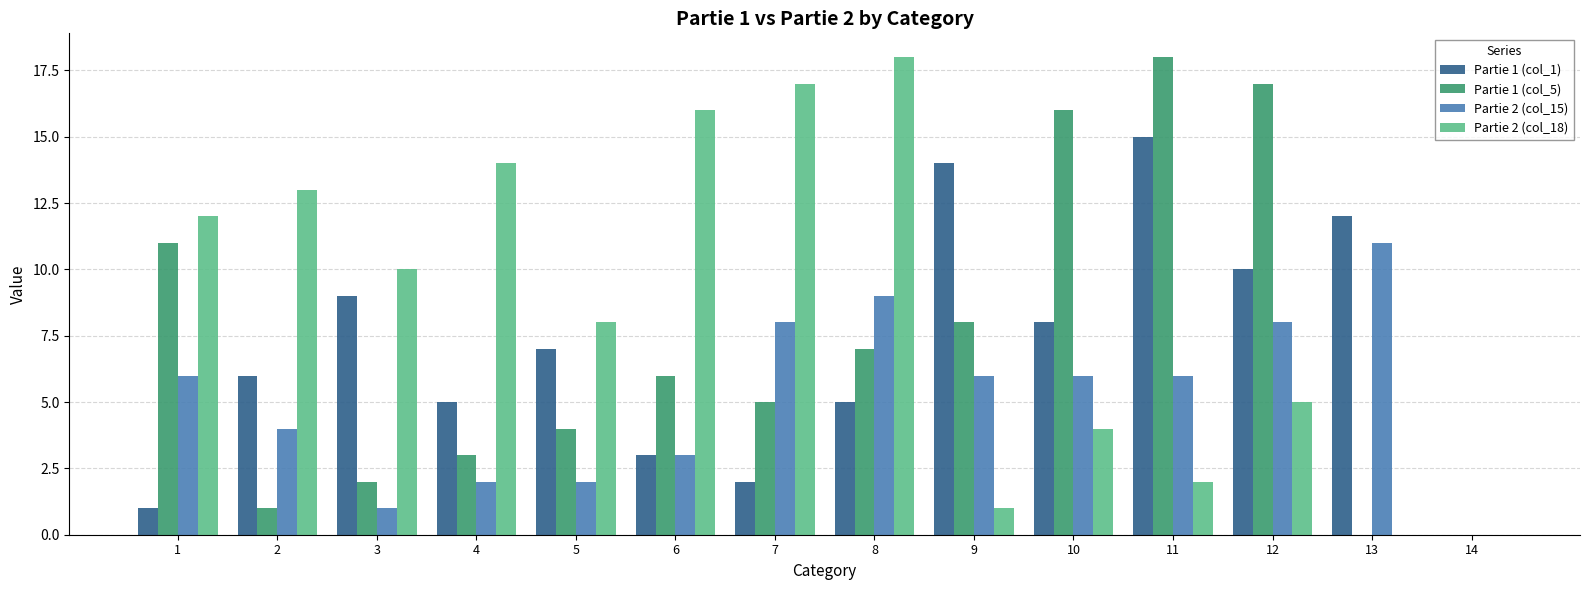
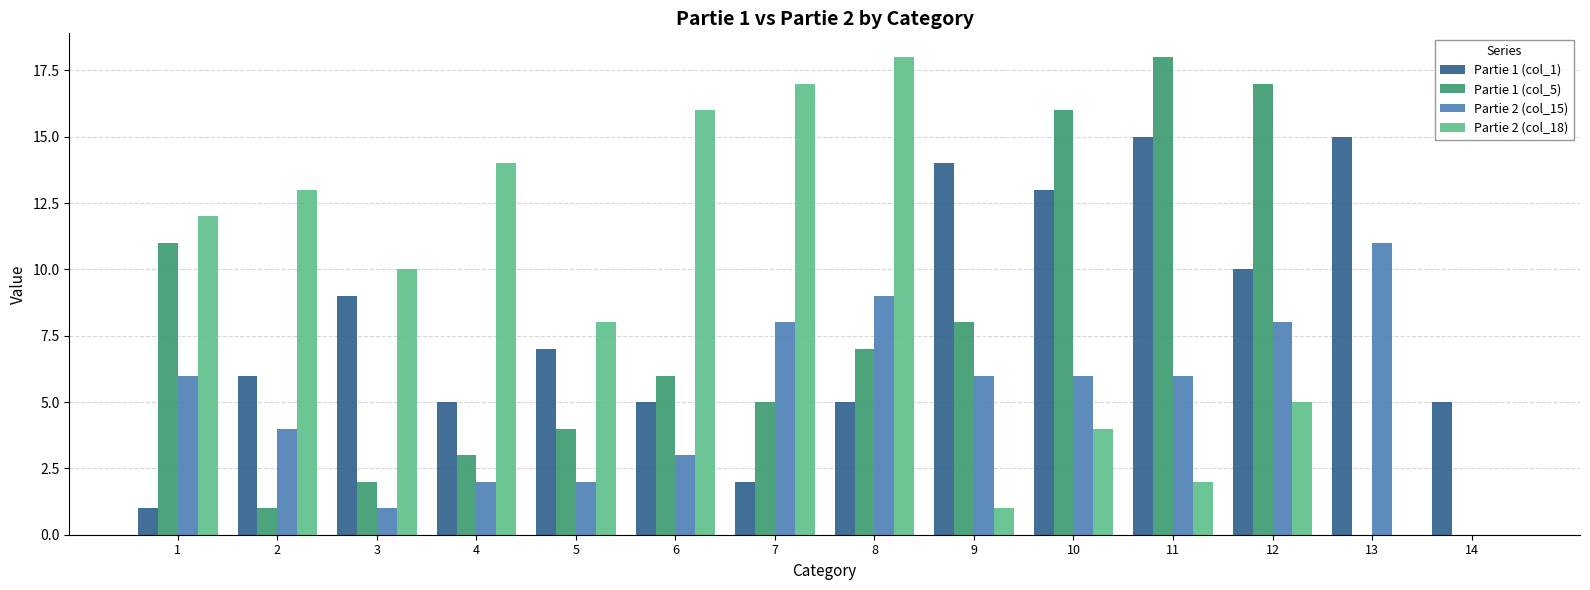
Partie 1 (col_1), 6: 3 -> 5
Partie 1 (col_1), 10: 8 -> 13
Partie 1 (col_1), 13: 12 -> 15
Partie 1 (col_1), 14: 0 -> 5
